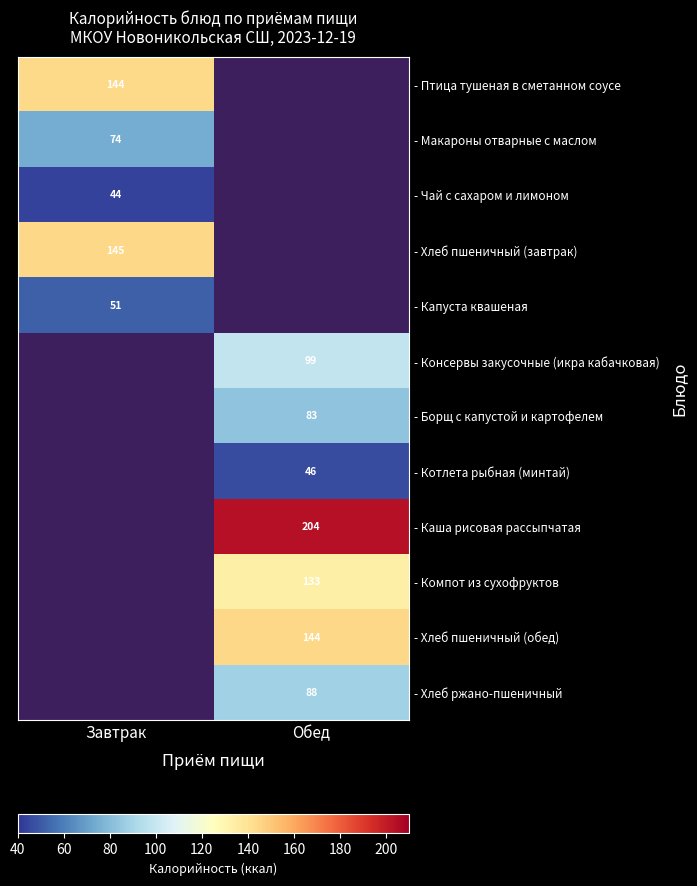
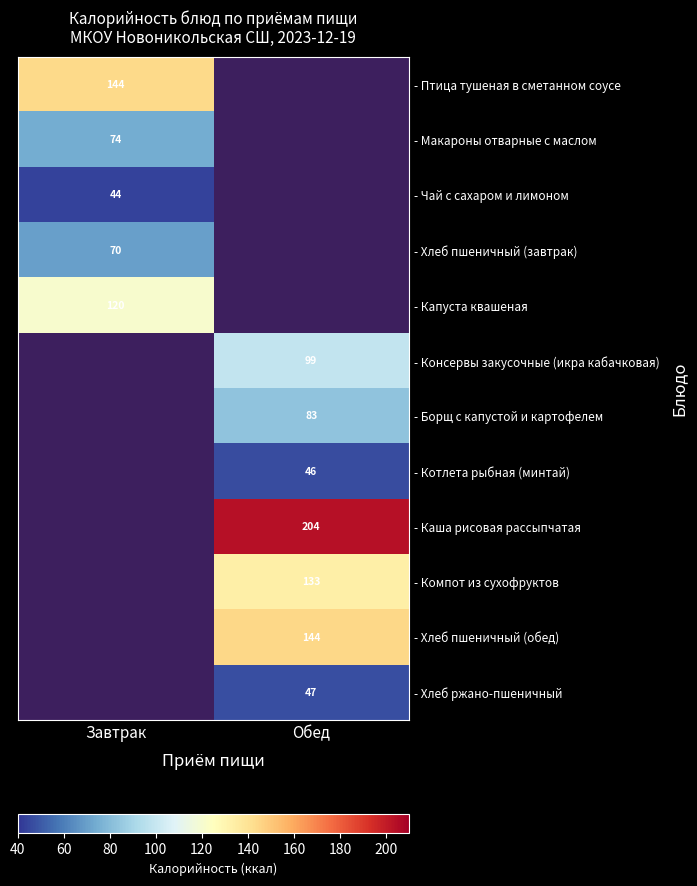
- Хлеб пшеничный (завтрак), Завтрак: 145 -> 70
- Капуста квашеная, Завтрак: 51 -> 120
- Хлеб ржано-пшеничный, Обед: 88 -> 47
